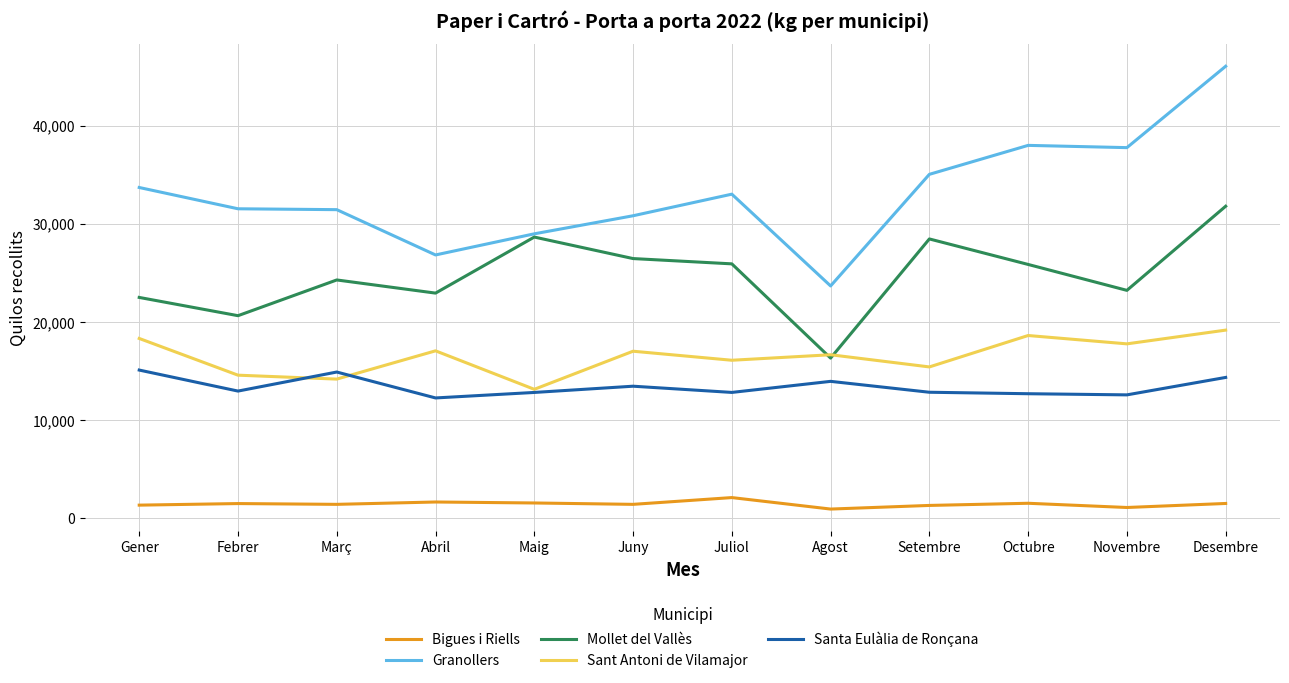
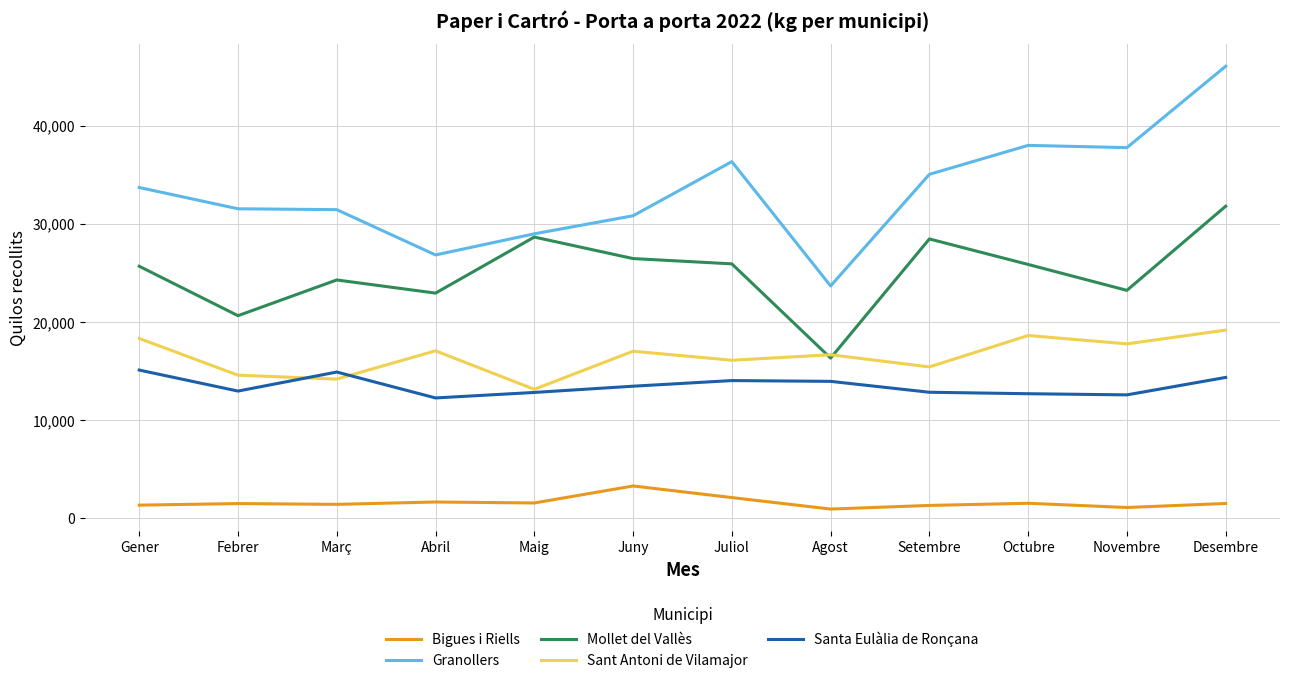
Mollet del Vallès, Gener: 23,000 -> 26,000
Bigues i Riells, Juny: 1,000 -> 3,000
Granollers, Juliol: 33,000 -> 36,000
Santa Eulàlia de Ronçana, Juliol: 13,000 -> 14,000
